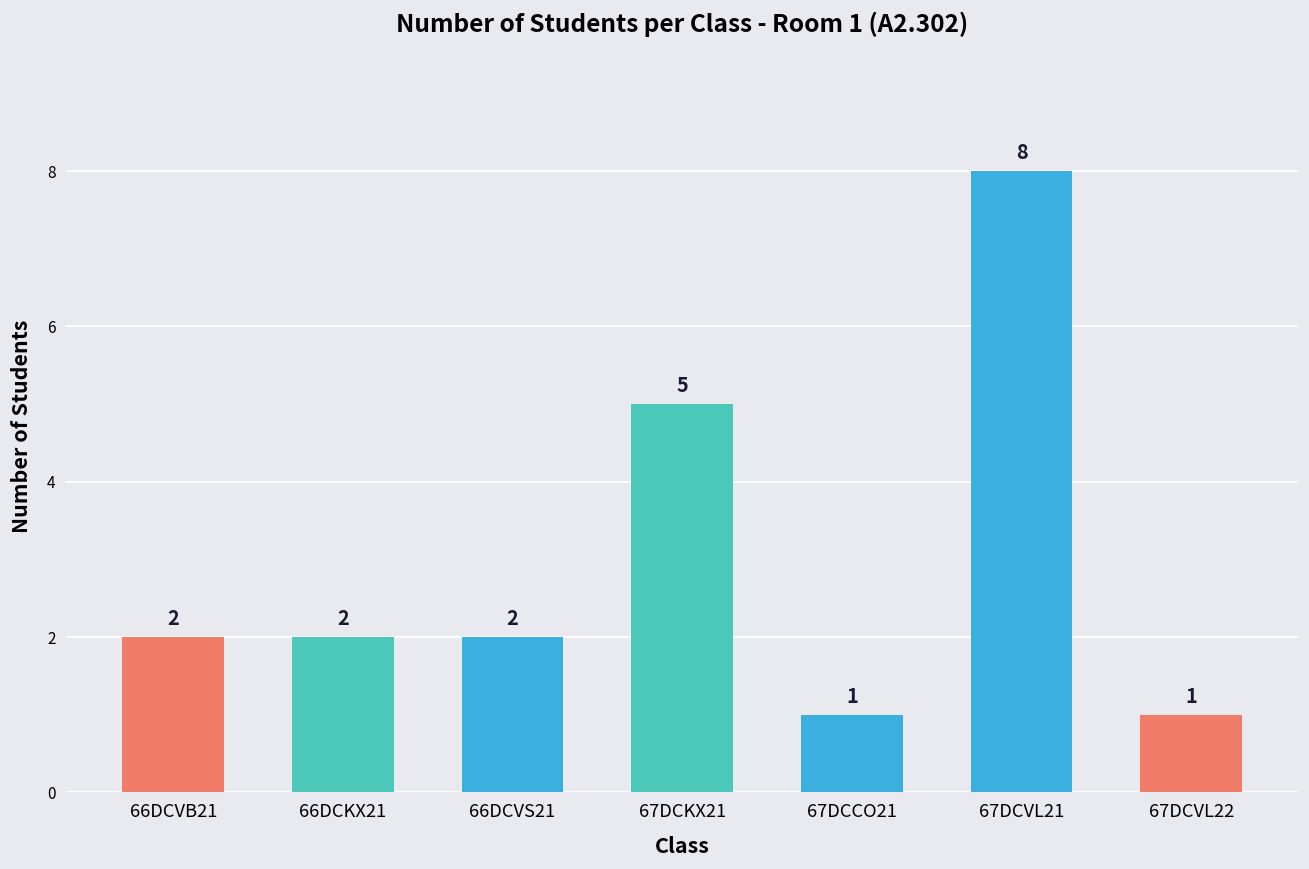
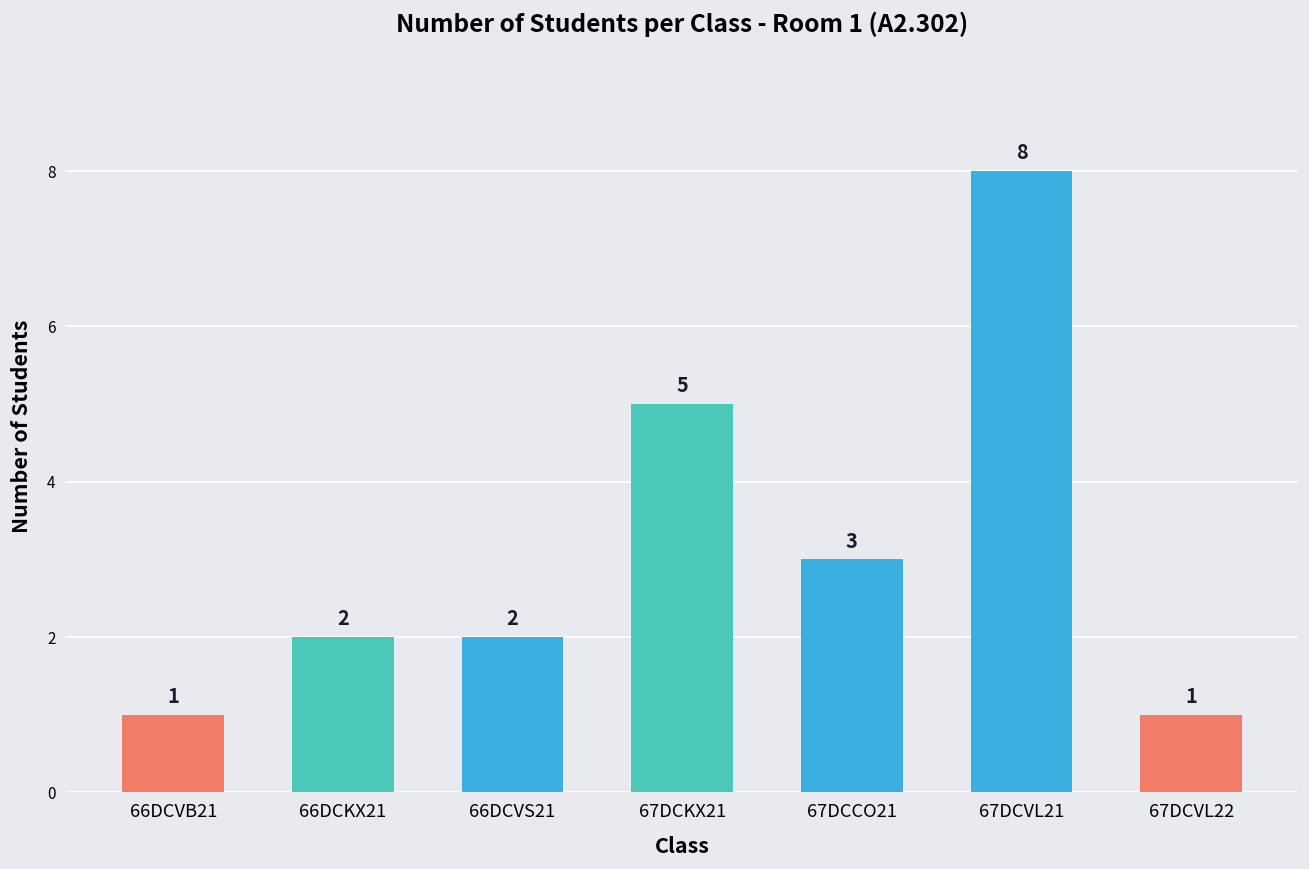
66DCVB21: 2 -> 1
67DCCO21: 1 -> 3
